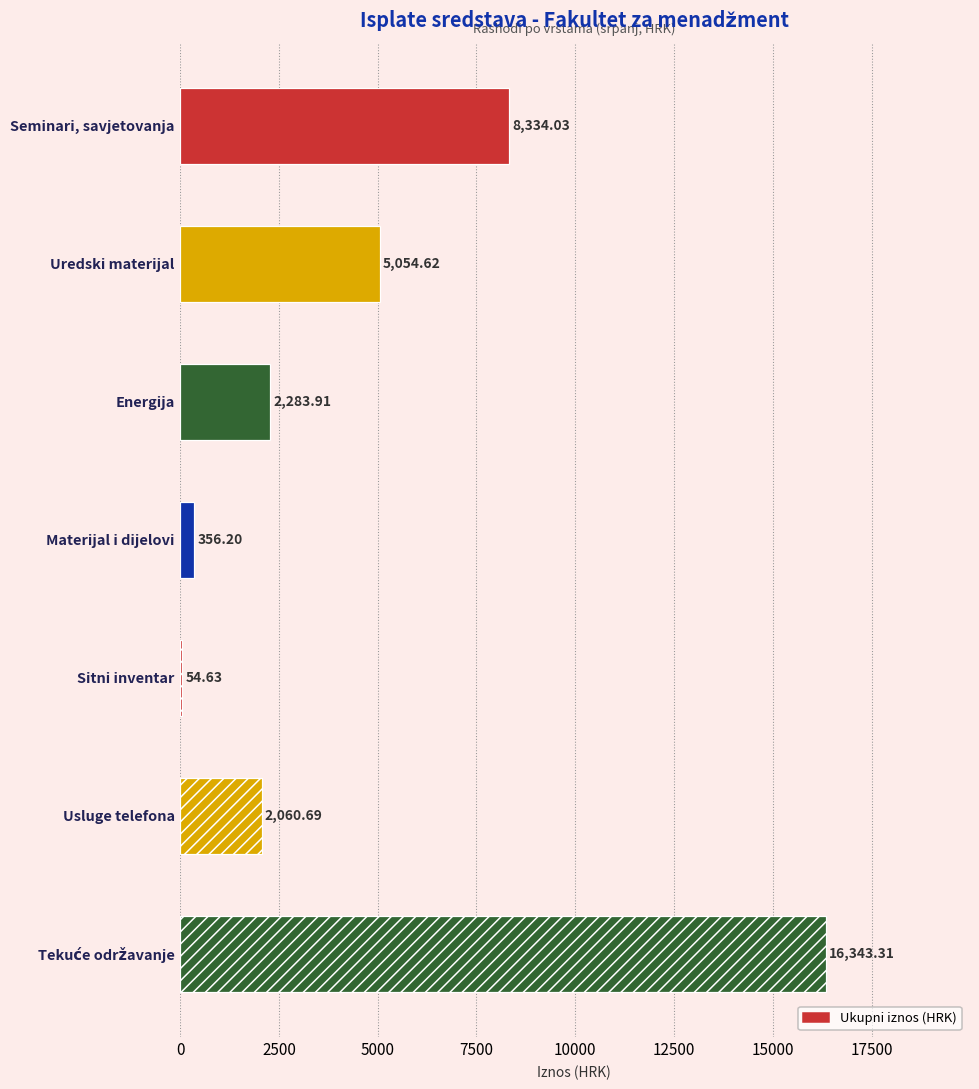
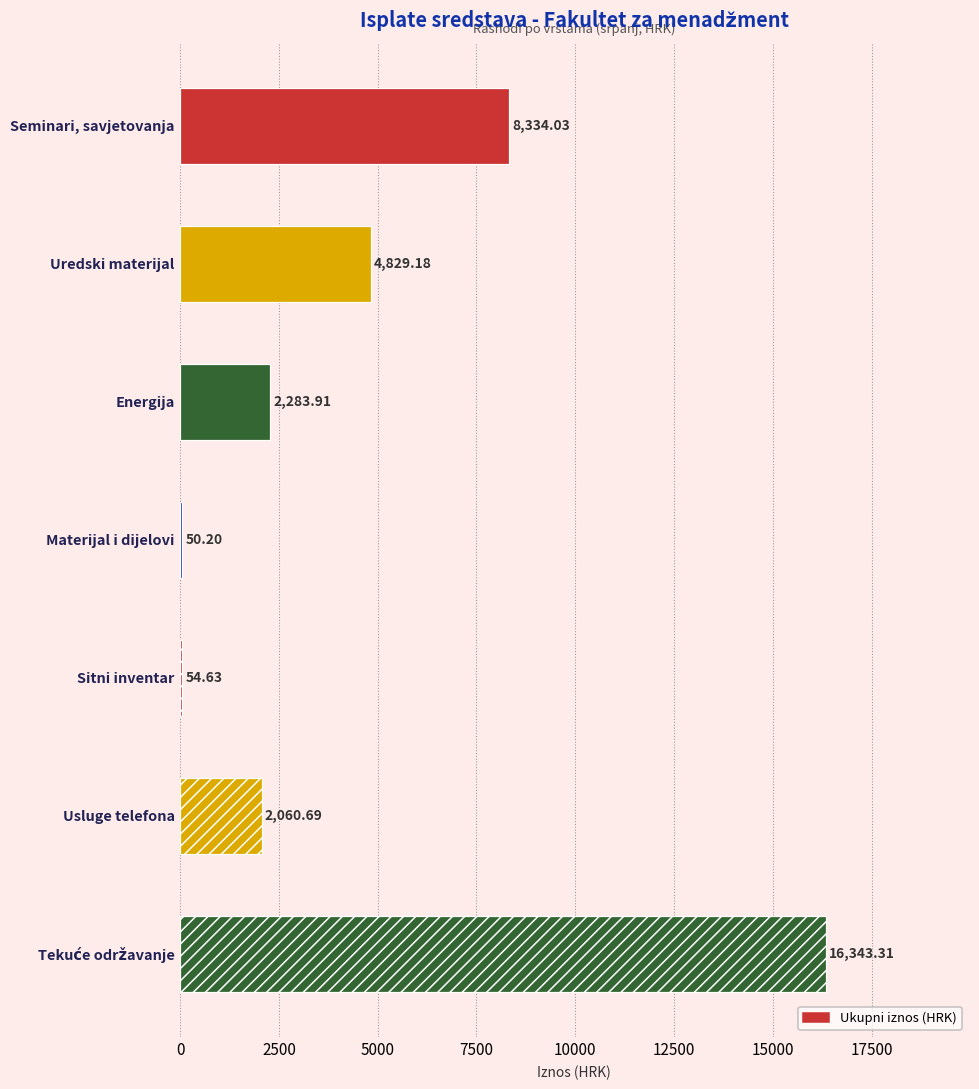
Ukupni iznos (HRK), Uredski materijal: 5,054.62 -> 4,829.18
Ukupni iznos (HRK), Materijal i dijelovi: 356.20 -> 50.20
